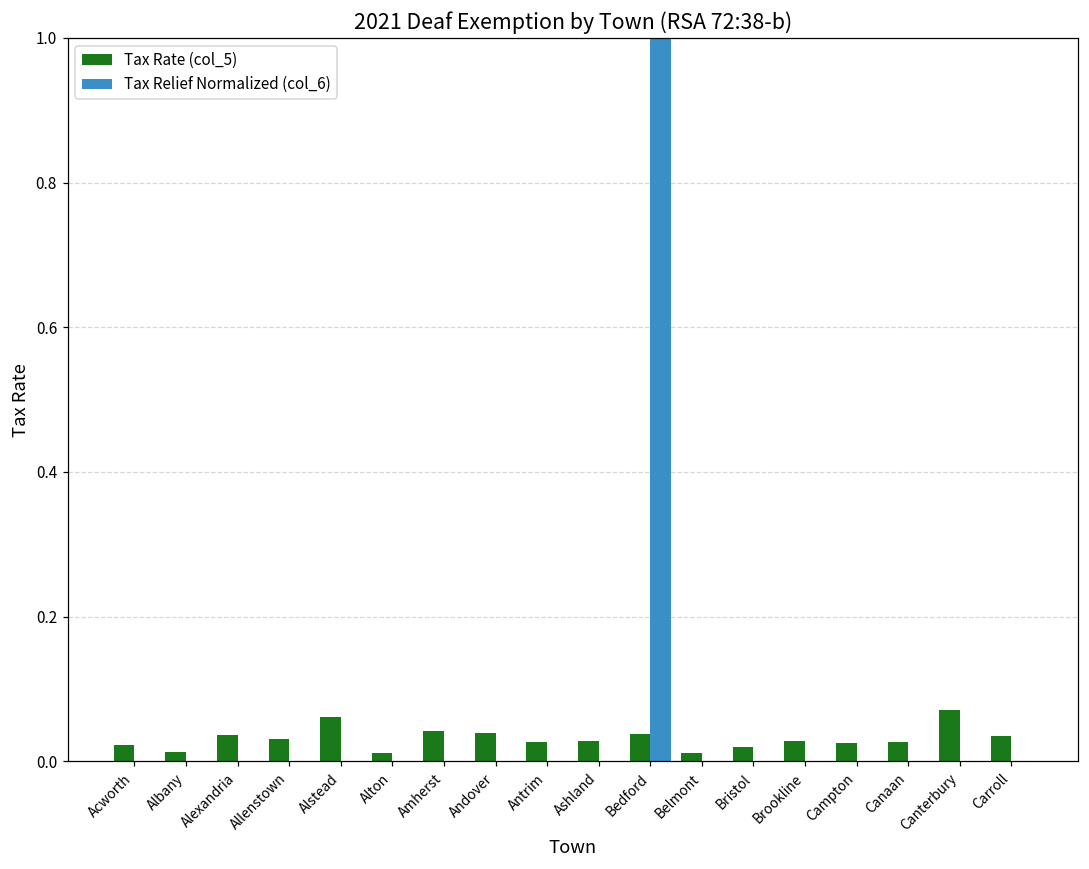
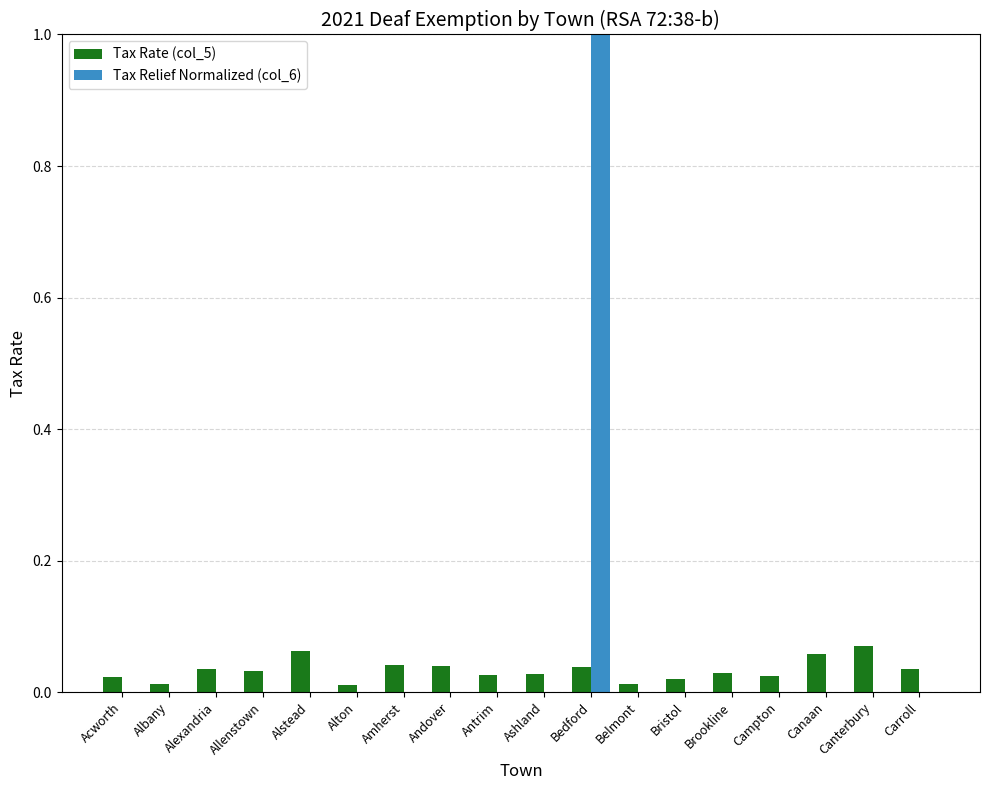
Tax Rate (col_5), Canaan: 0.03 -> 0.06
